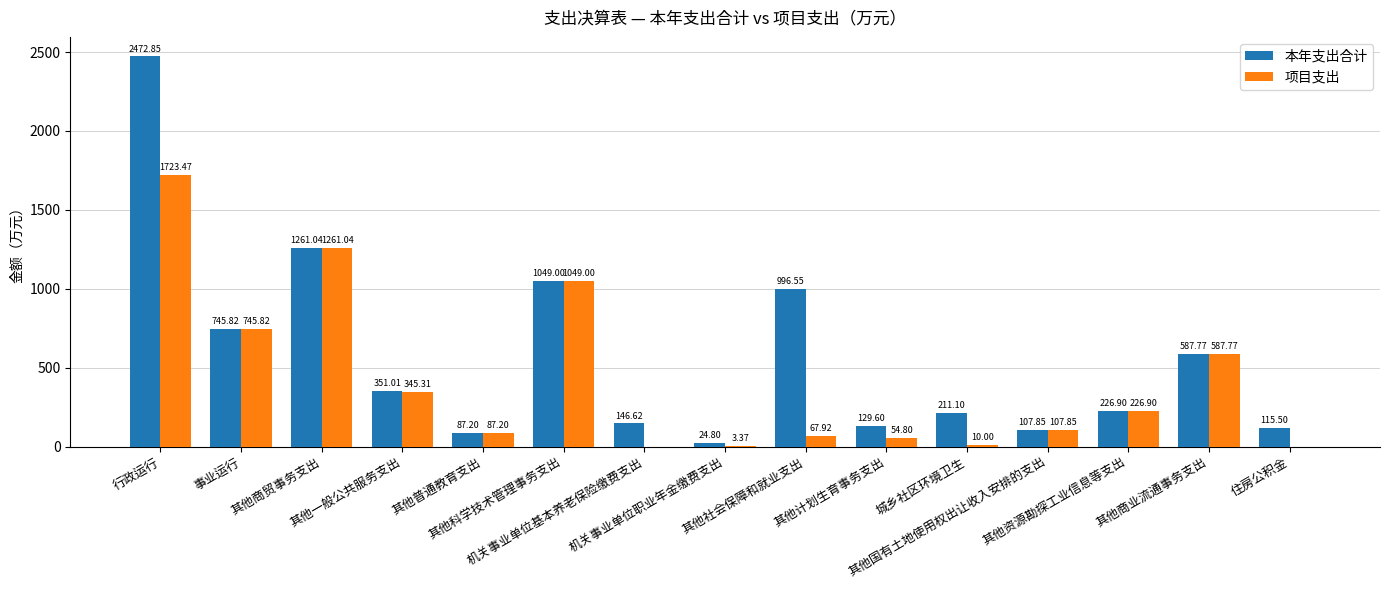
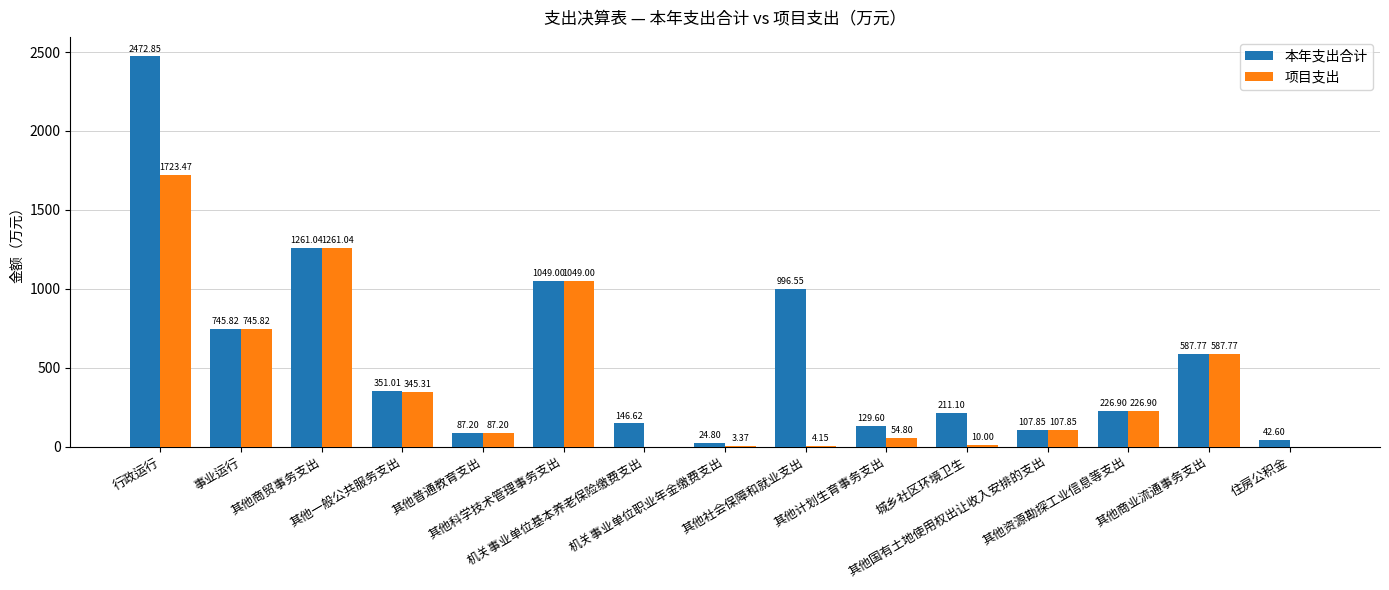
项目支出, 其他社会保障和就业支出: 67.92 -> 4.15
本年支出合计, 住房公积金: 115.50 -> 42.60
